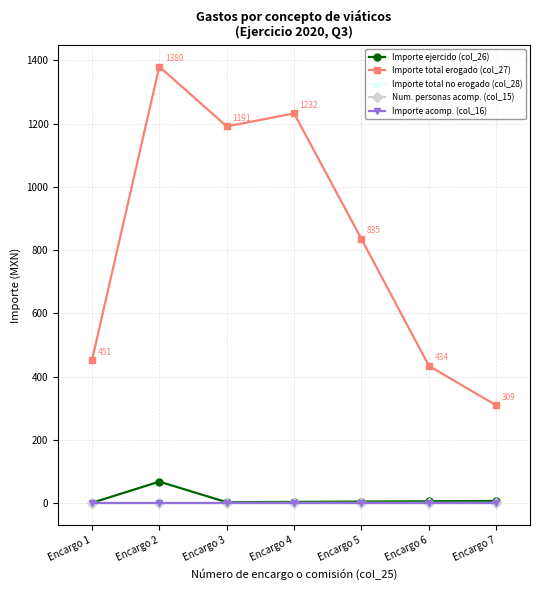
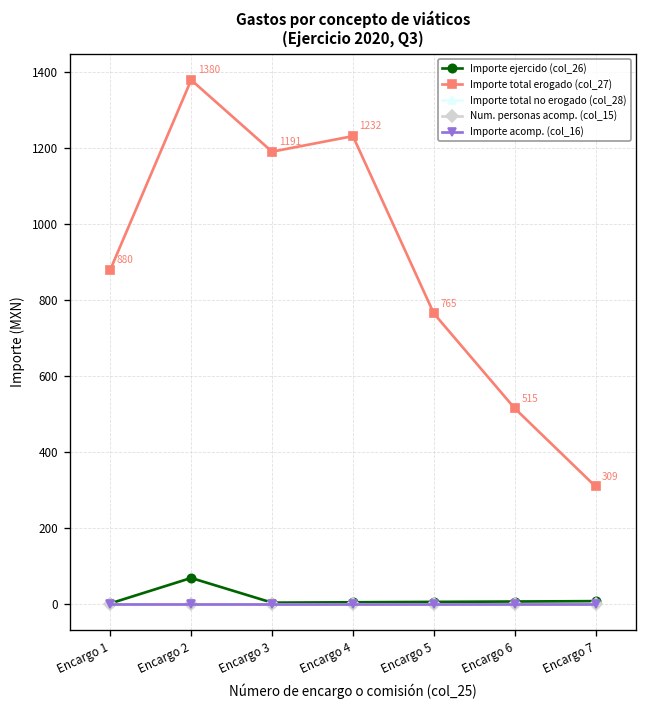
Importe total erogado (col_27), Encargo 1: 451 -> 880
Importe total erogado (col_27), Encargo 5: 835 -> 765
Importe total erogado (col_27), Encargo 6: 434 -> 515
